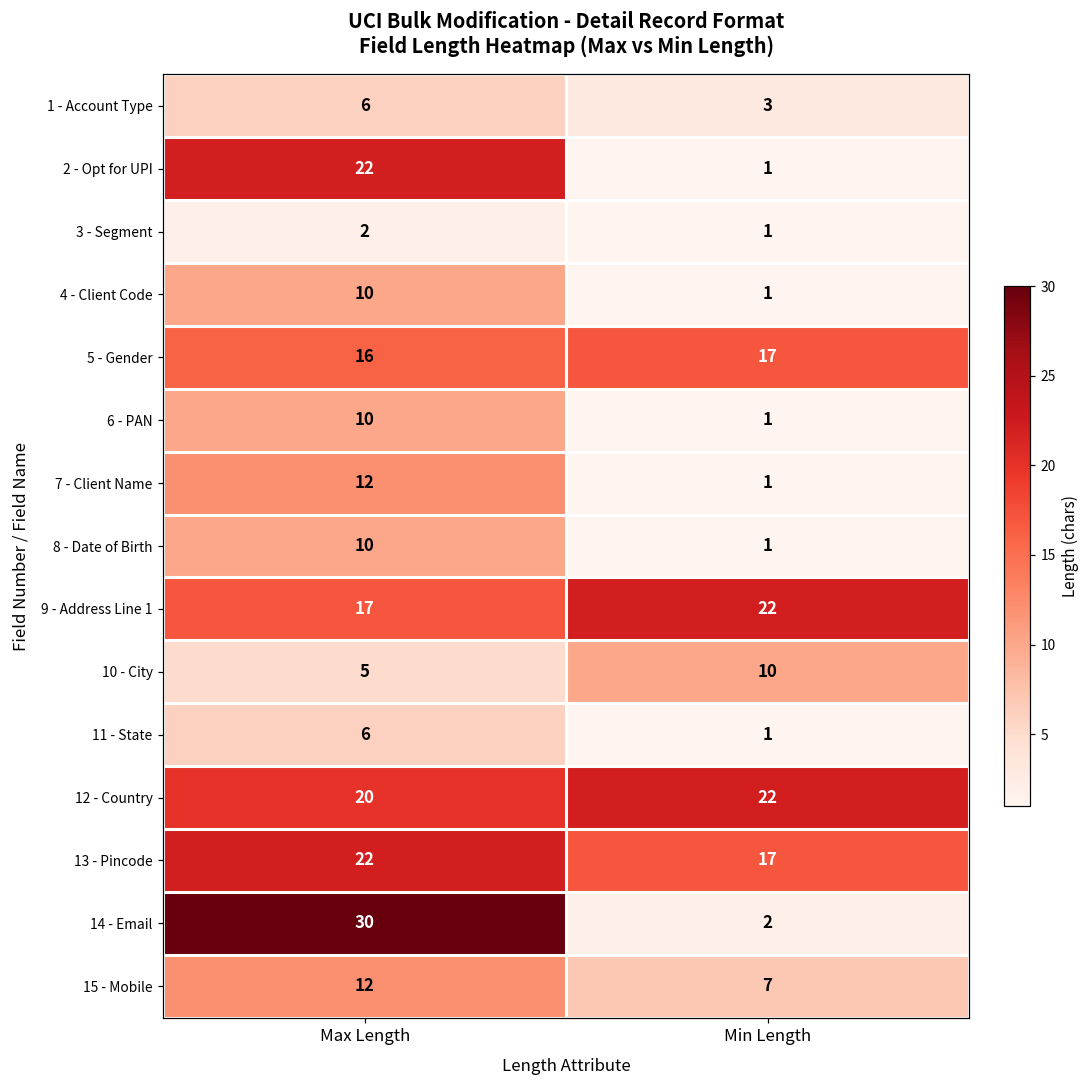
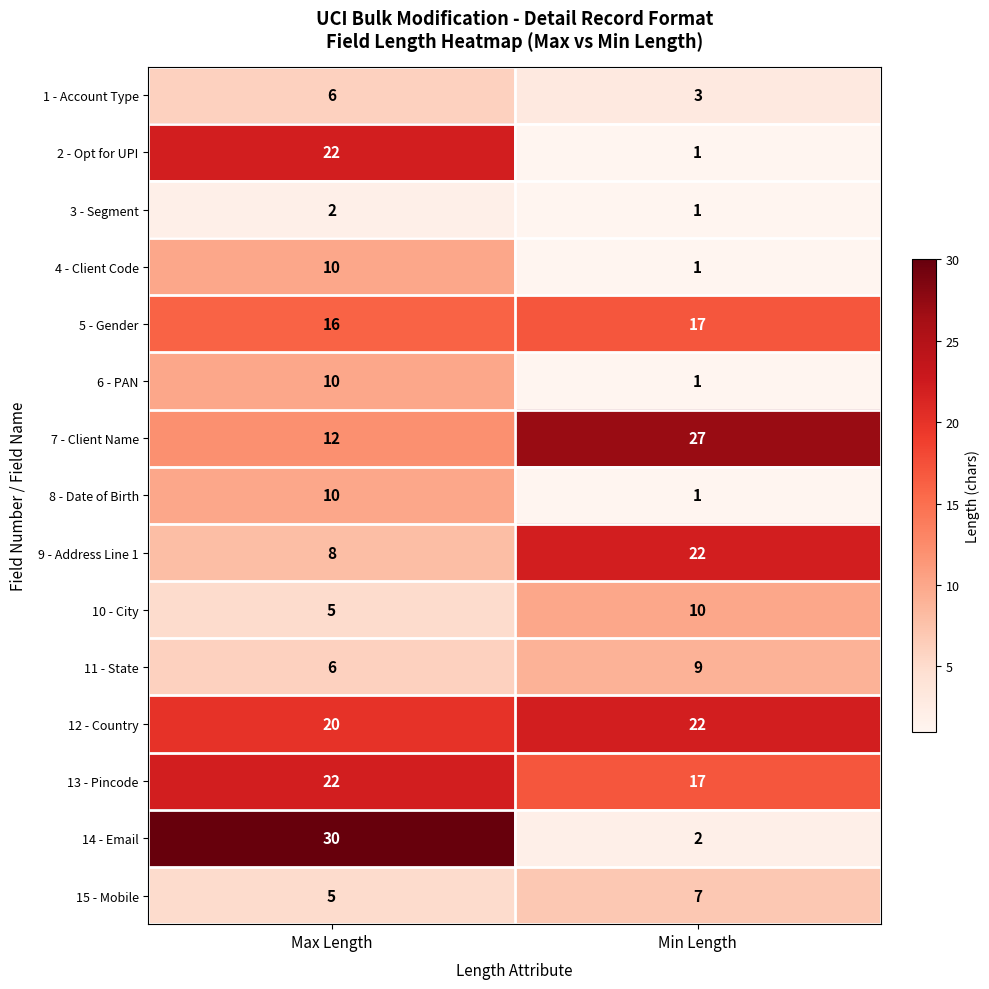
7 - Client Name, Min Length: 1 -> 27
9 - Address Line 1, Max Length: 17 -> 8
11 - State, Min Length: 1 -> 9
15 - Mobile, Max Length: 12 -> 5
